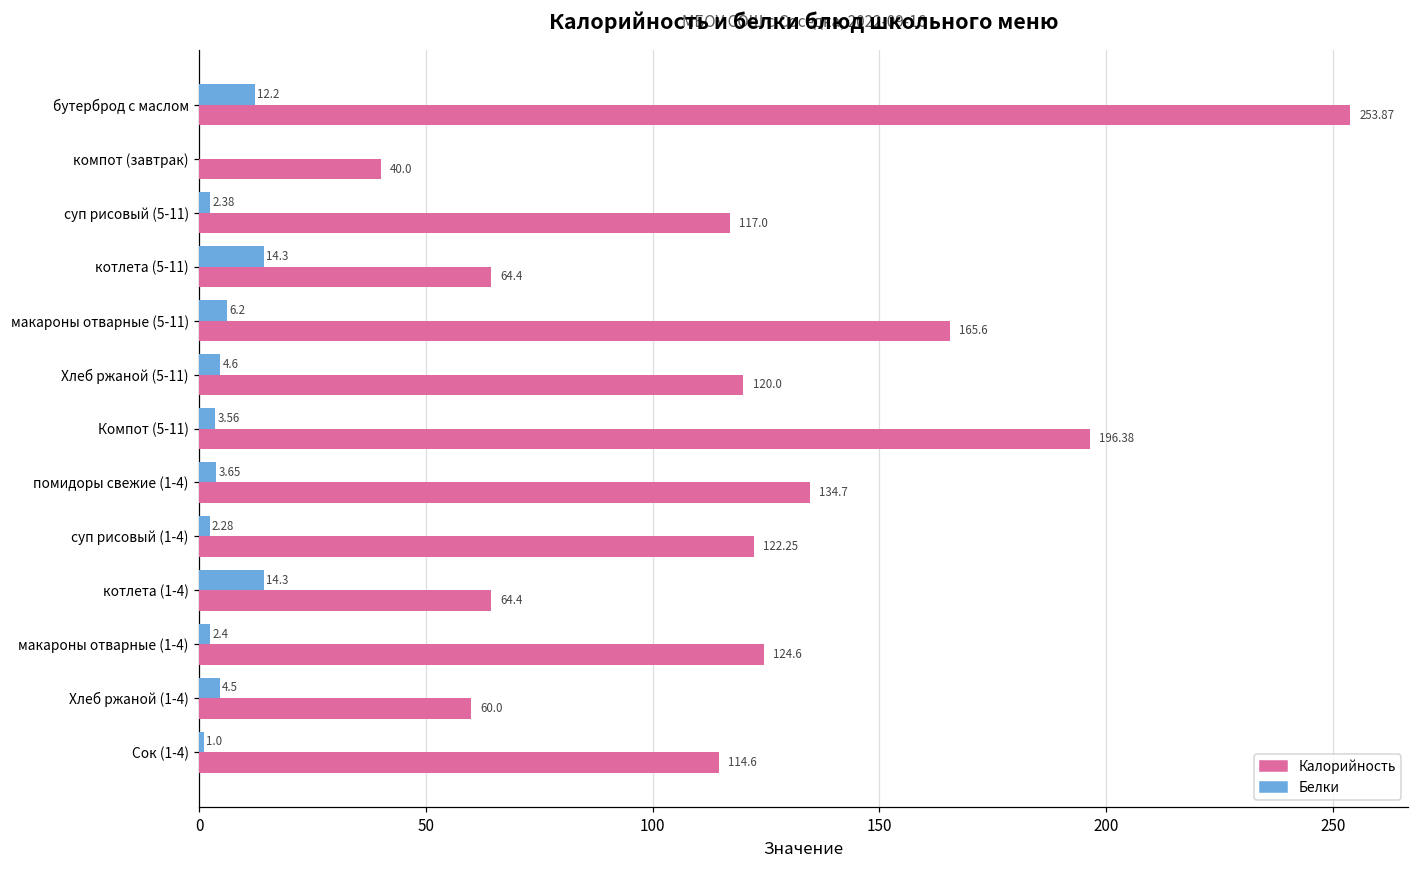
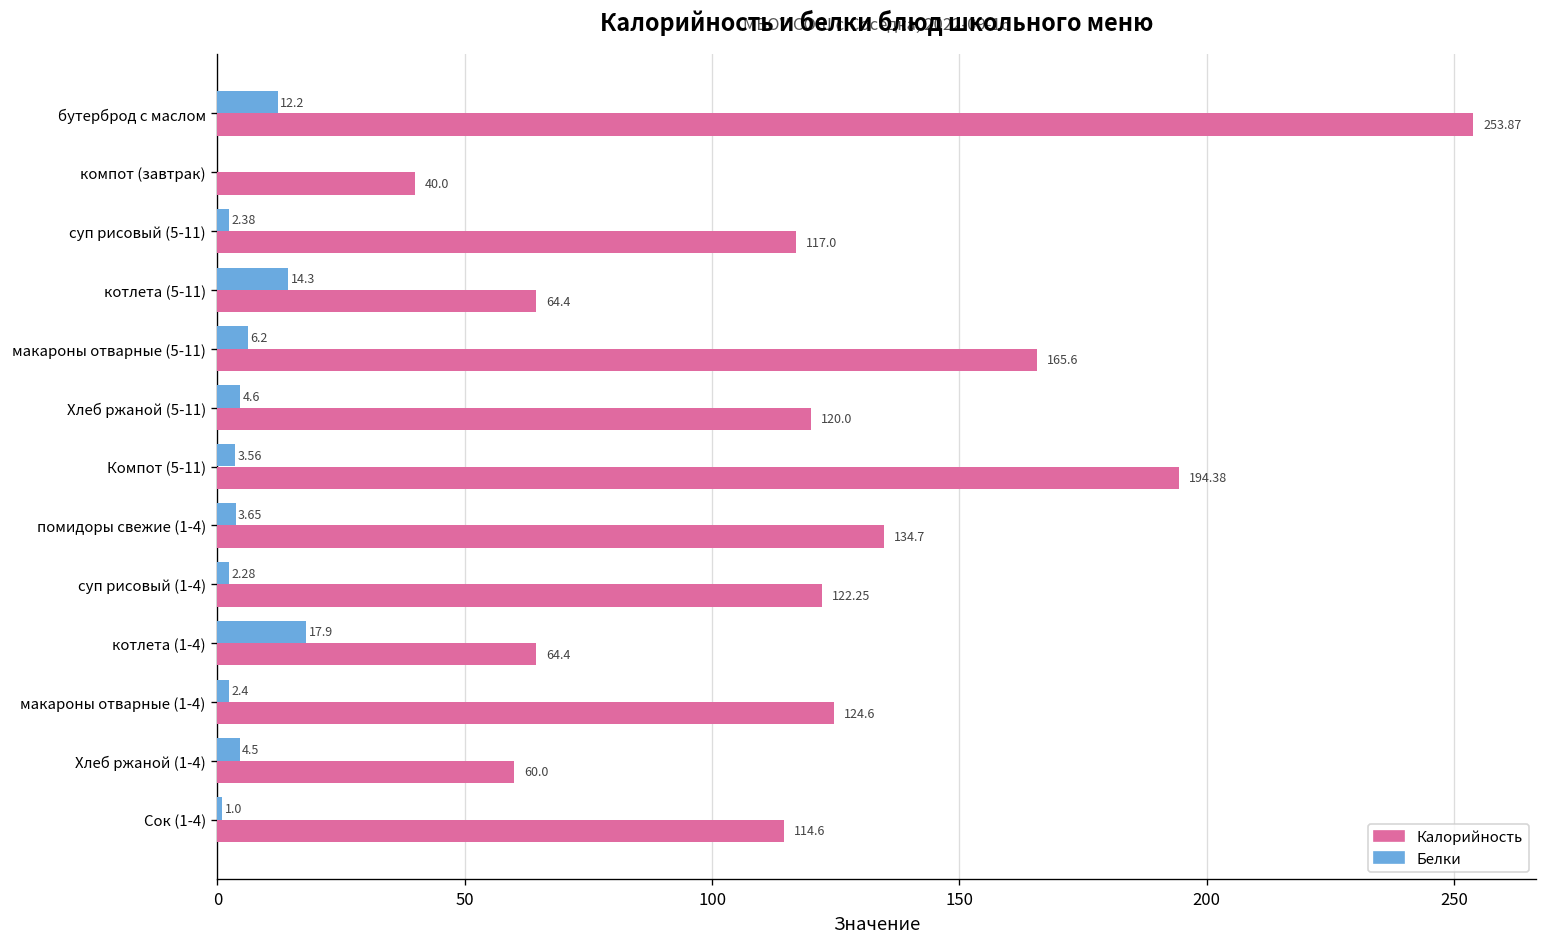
Калорийность, Компот (5-11): 196.38 -> 194.38
Белки, котлета (1-4): 14.3 -> 17.9
